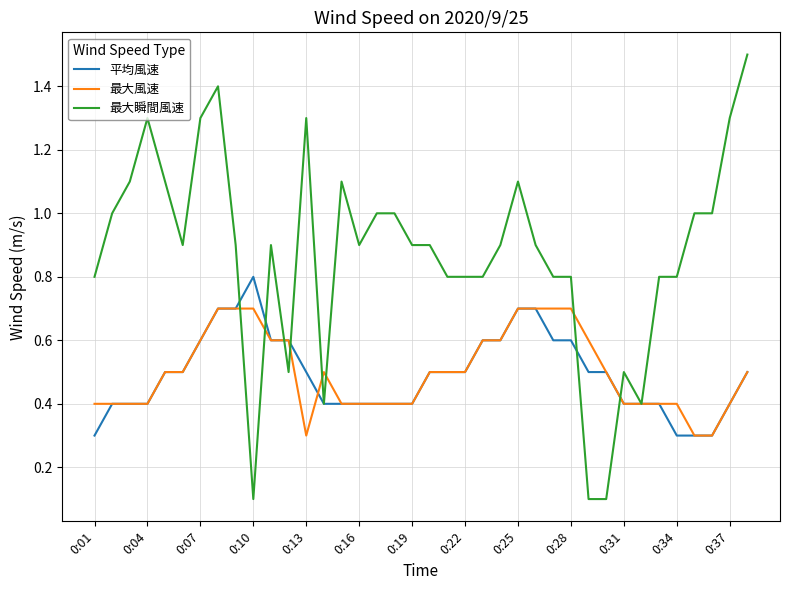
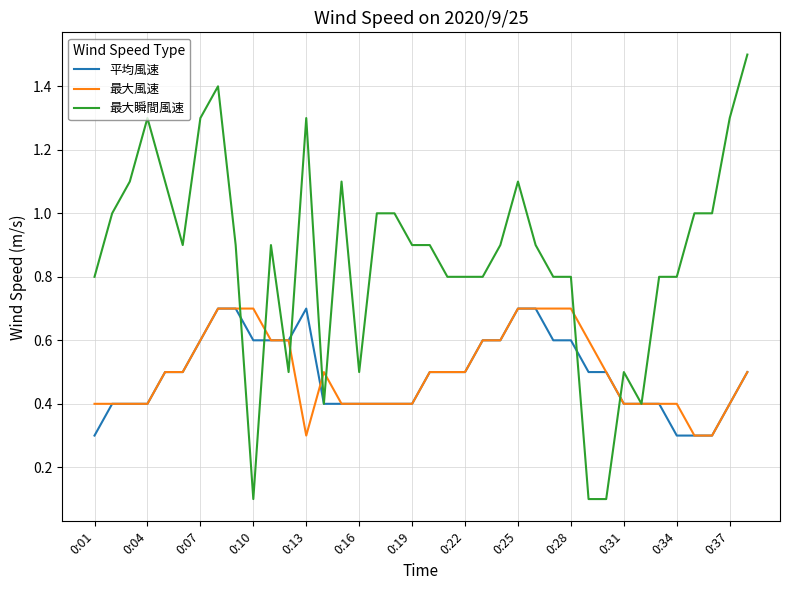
平均風速, 0:10: 0.8 -> 0.6
平均風速, 0:13: 0.5 -> 0.7
最大瞬間風速, 0:16: 0.9 -> 0.5
